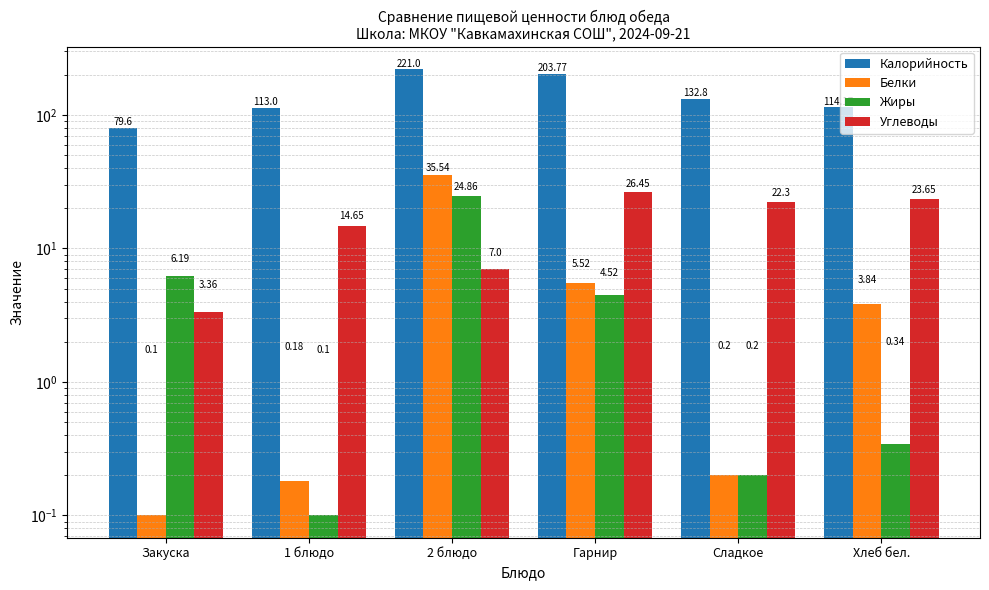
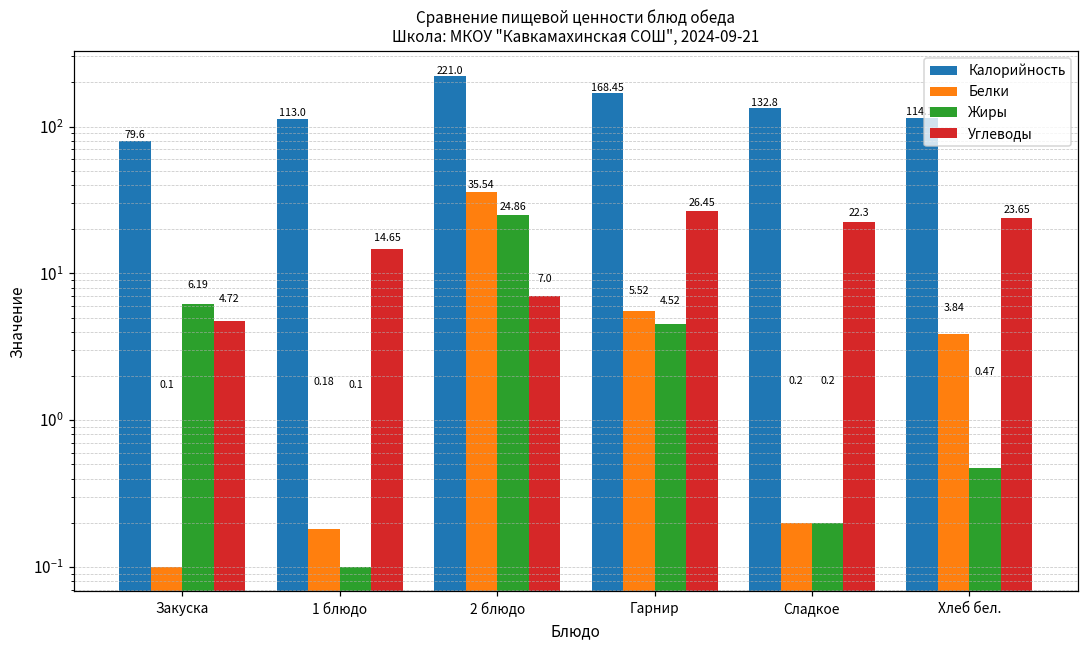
Углеводы, Закуска: 3.36 -> 4.72
Калорийность, Гарнир: 203.77 -> 168.45
Жиры, Хлеб бел.: 0.34 -> 0.47
